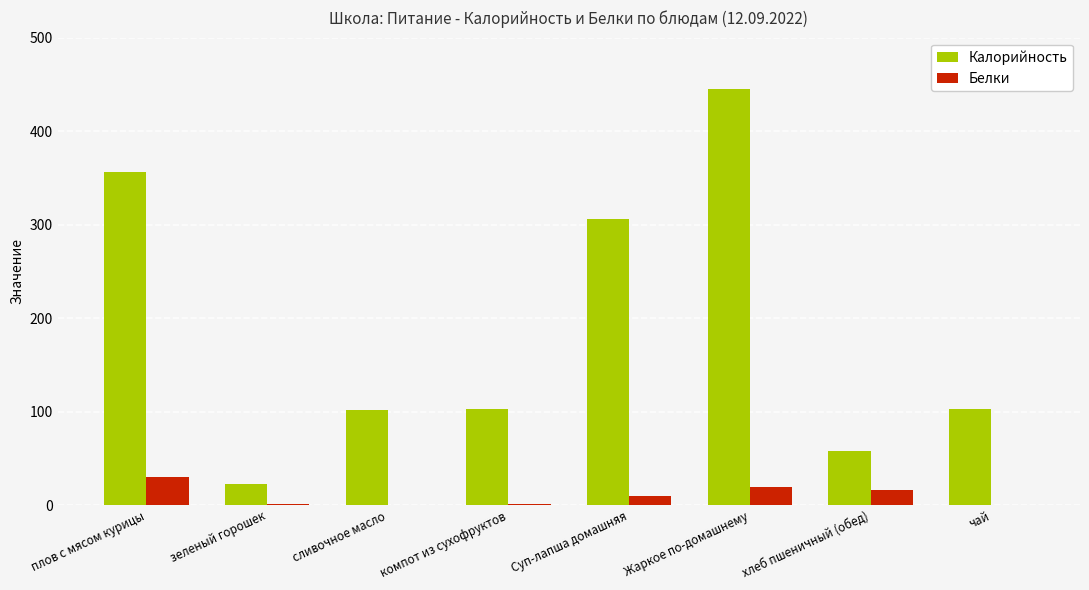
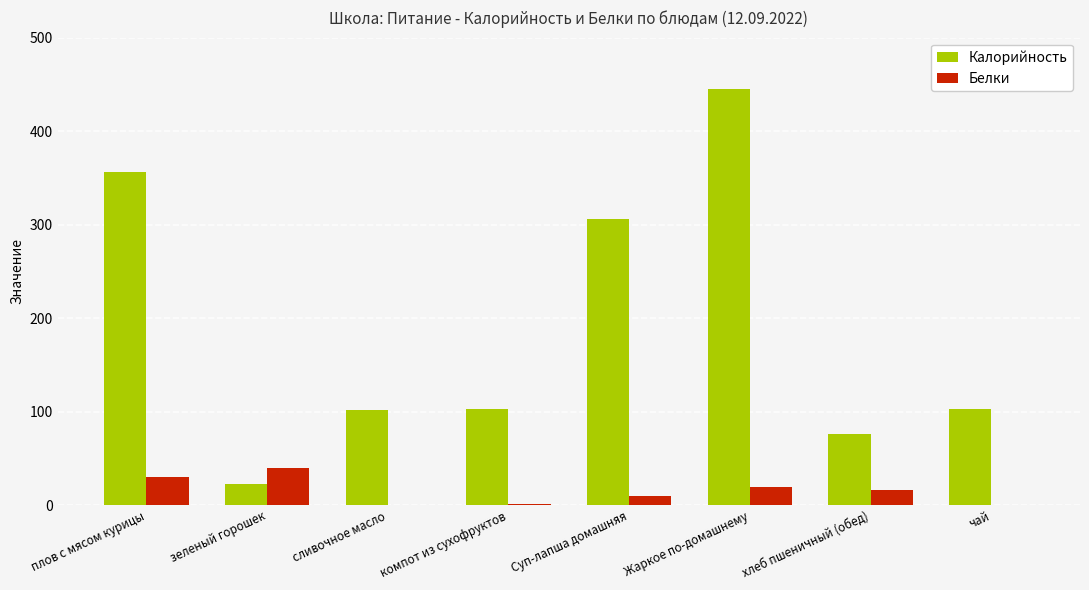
Белки, зеленый горошек: 0 -> 40
Калорийность, хлеб пшеничный (обед): 60 -> 80
